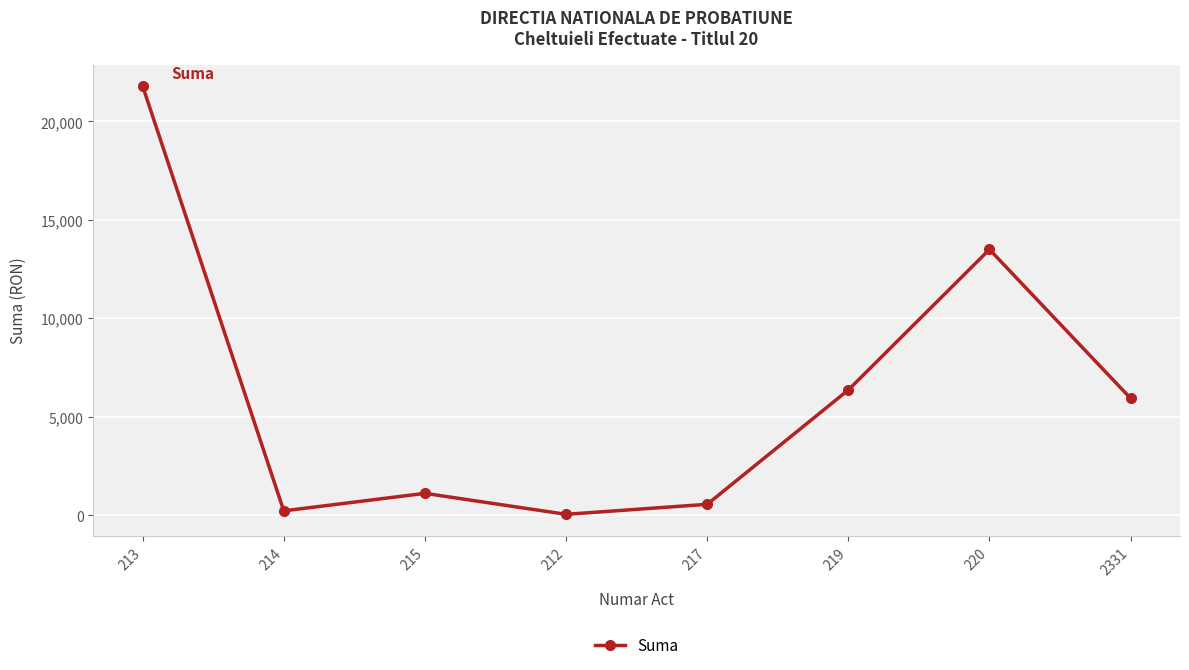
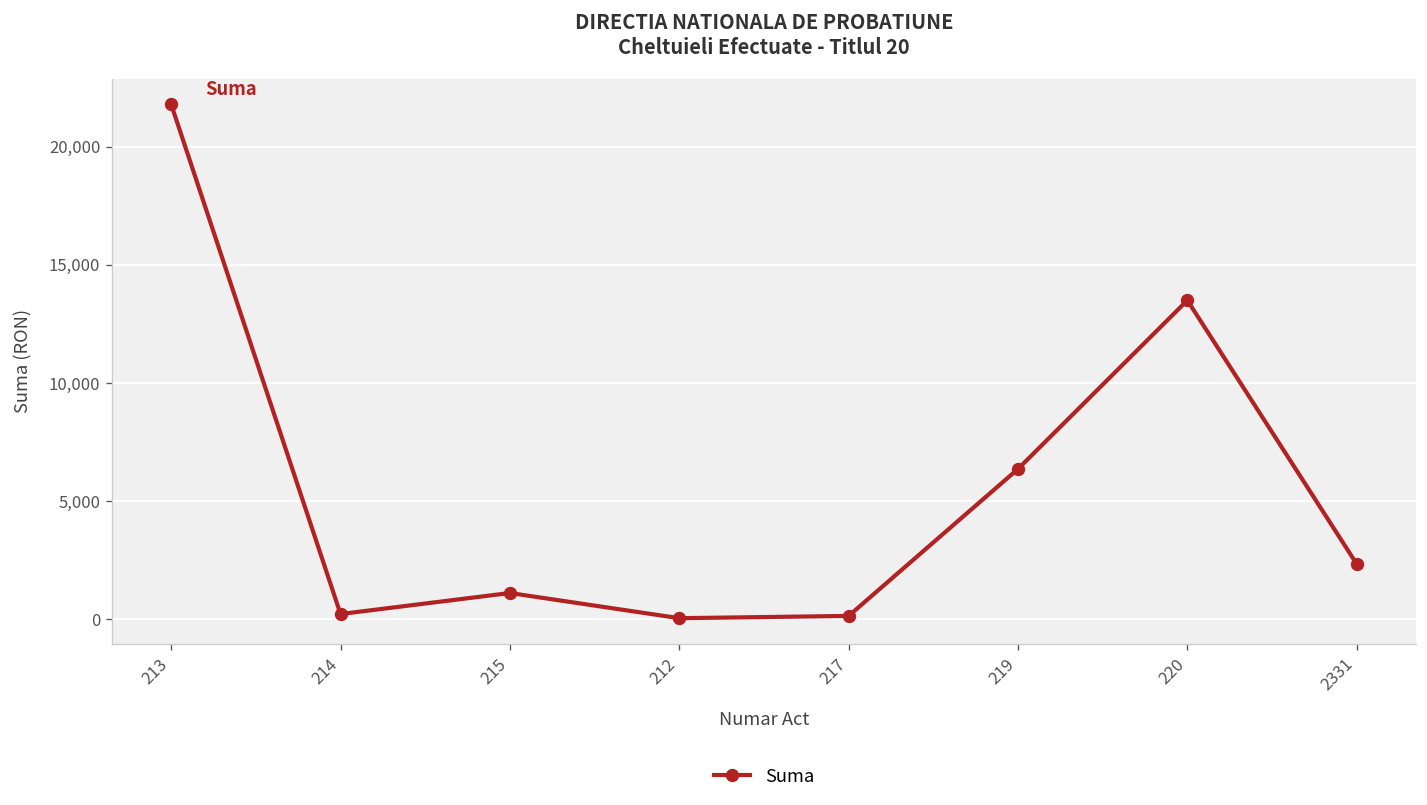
217: 500 -> 100
2331: 5,900 -> 2,300
